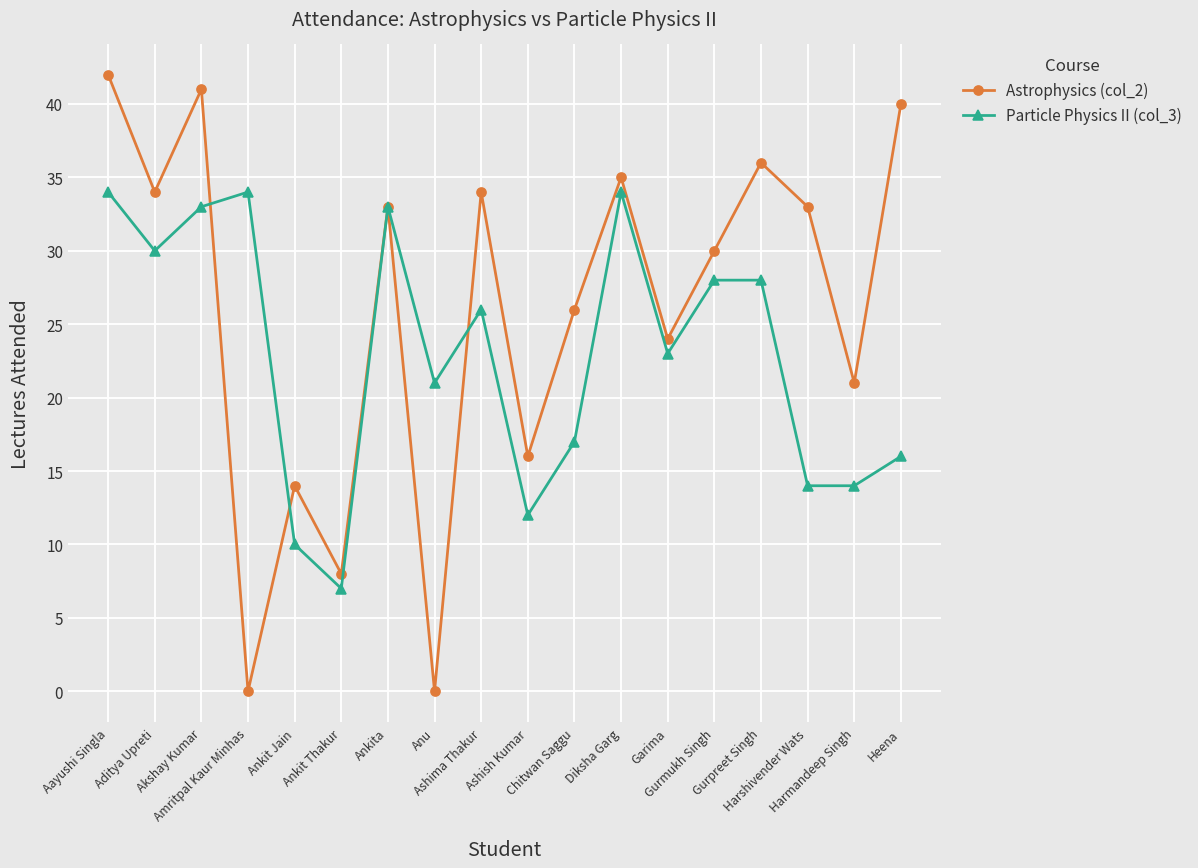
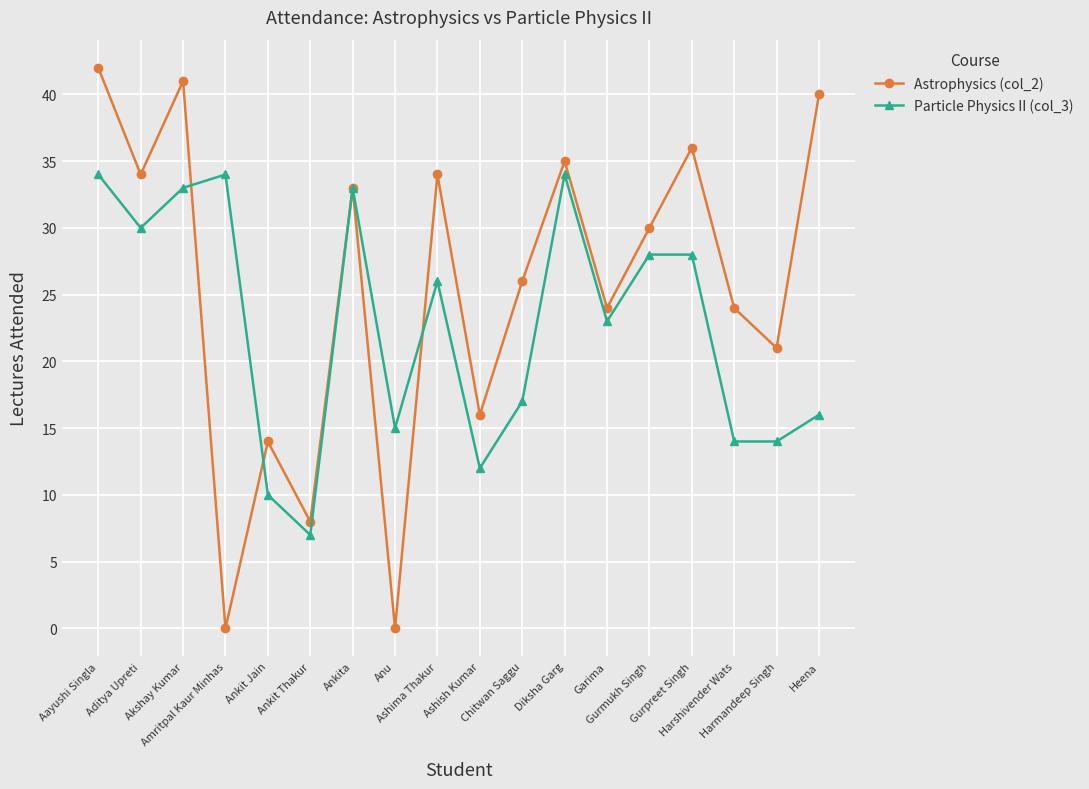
Particle Physics II (col_3), Anu: 21 -> 15
Astrophysics (col_2), Harshivender Wats: 33 -> 24
